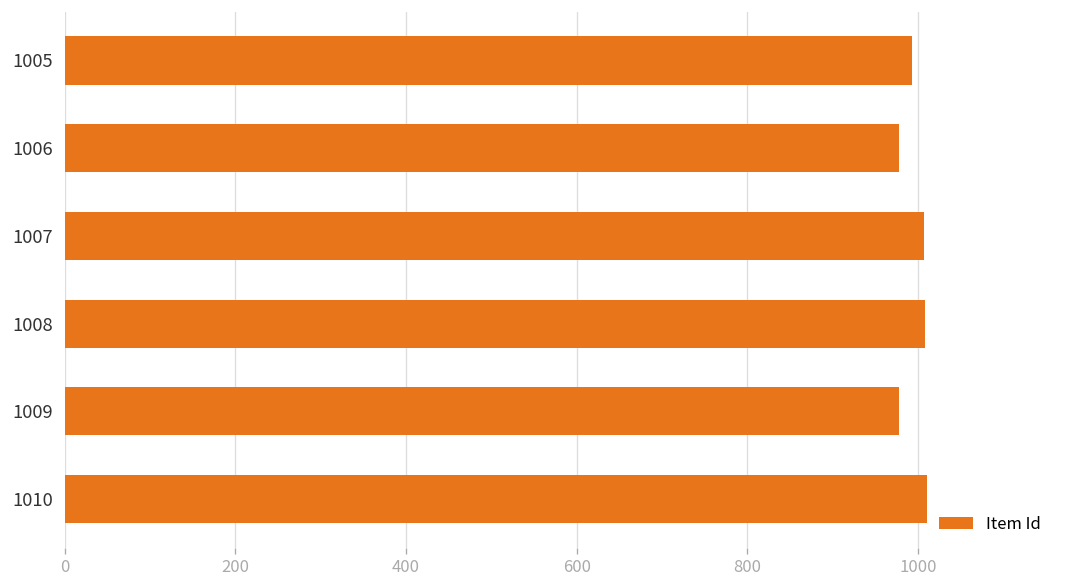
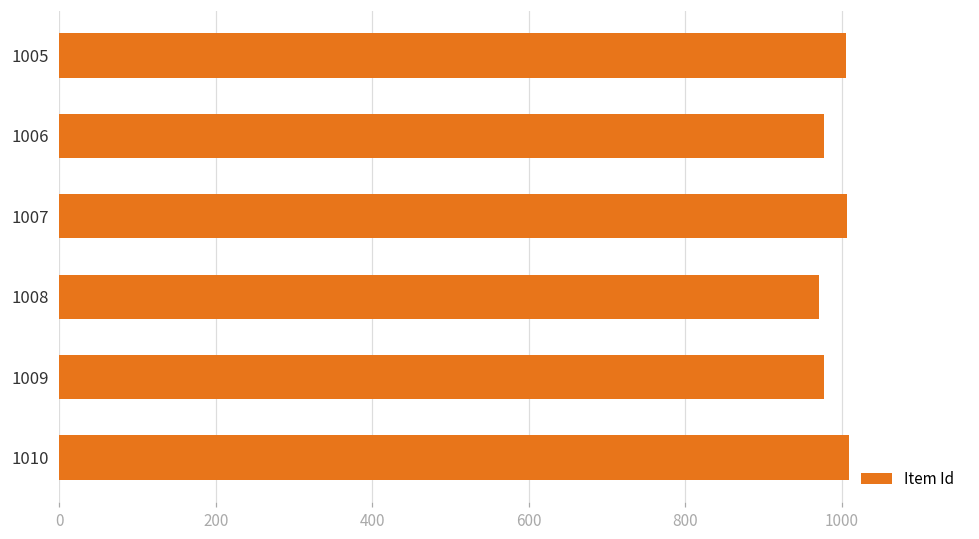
1005: 990 -> 1010
1008: 1010 -> 970
